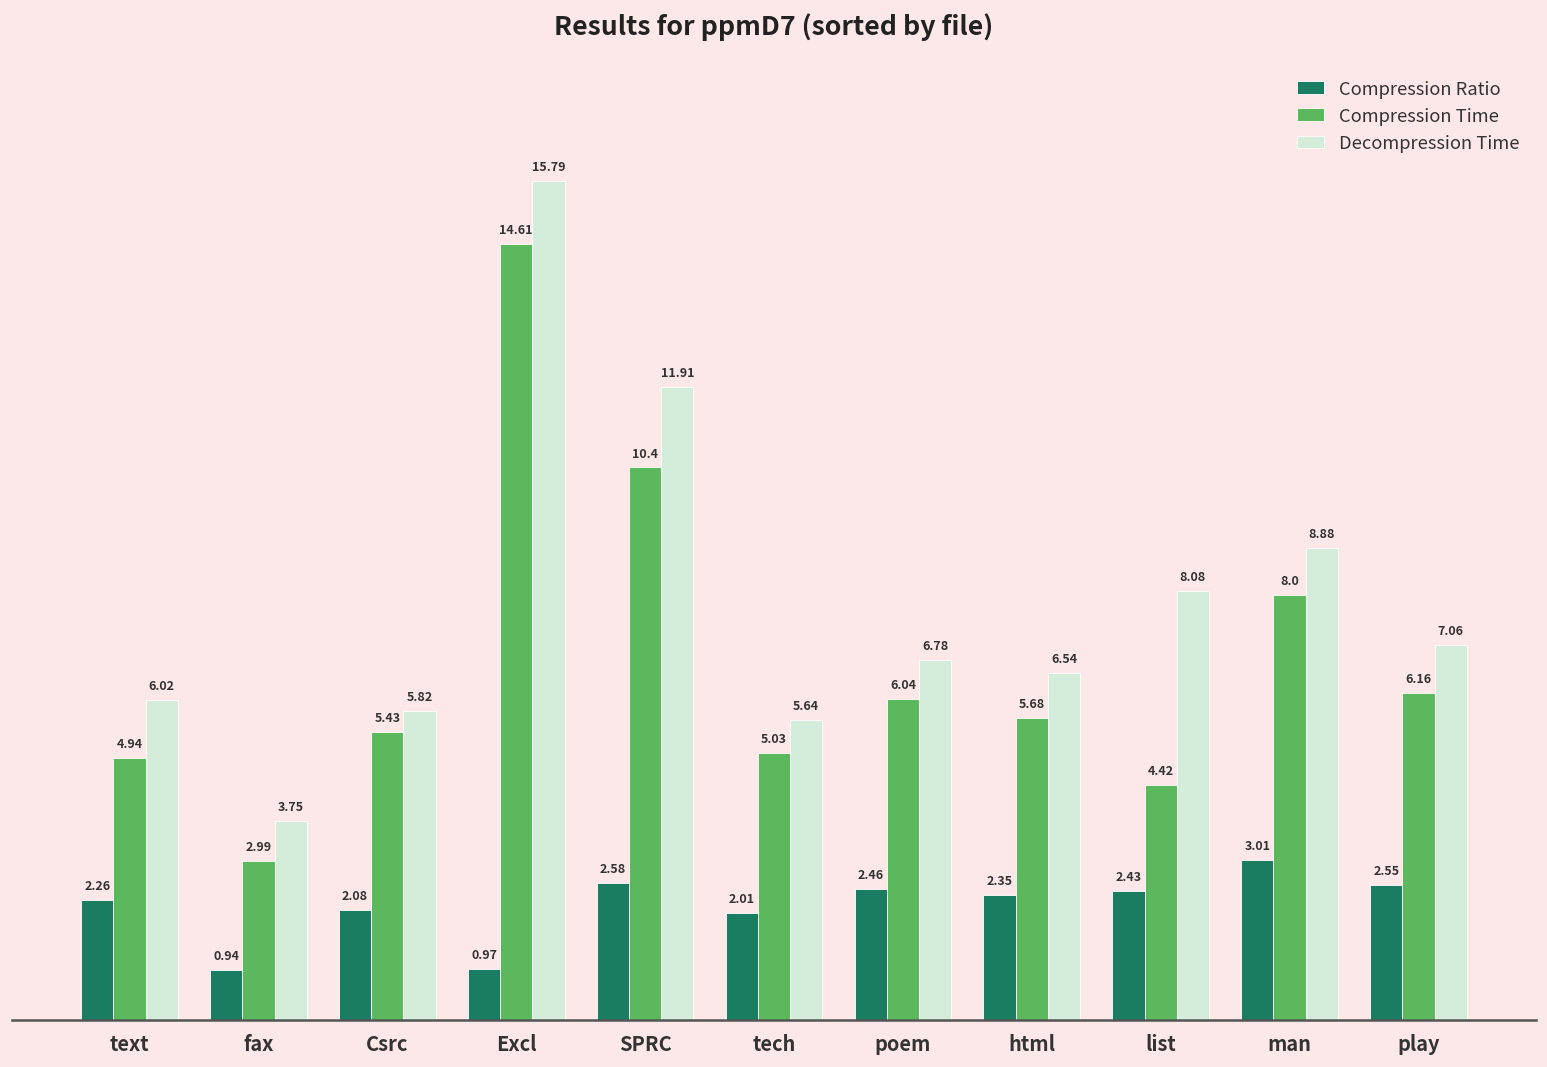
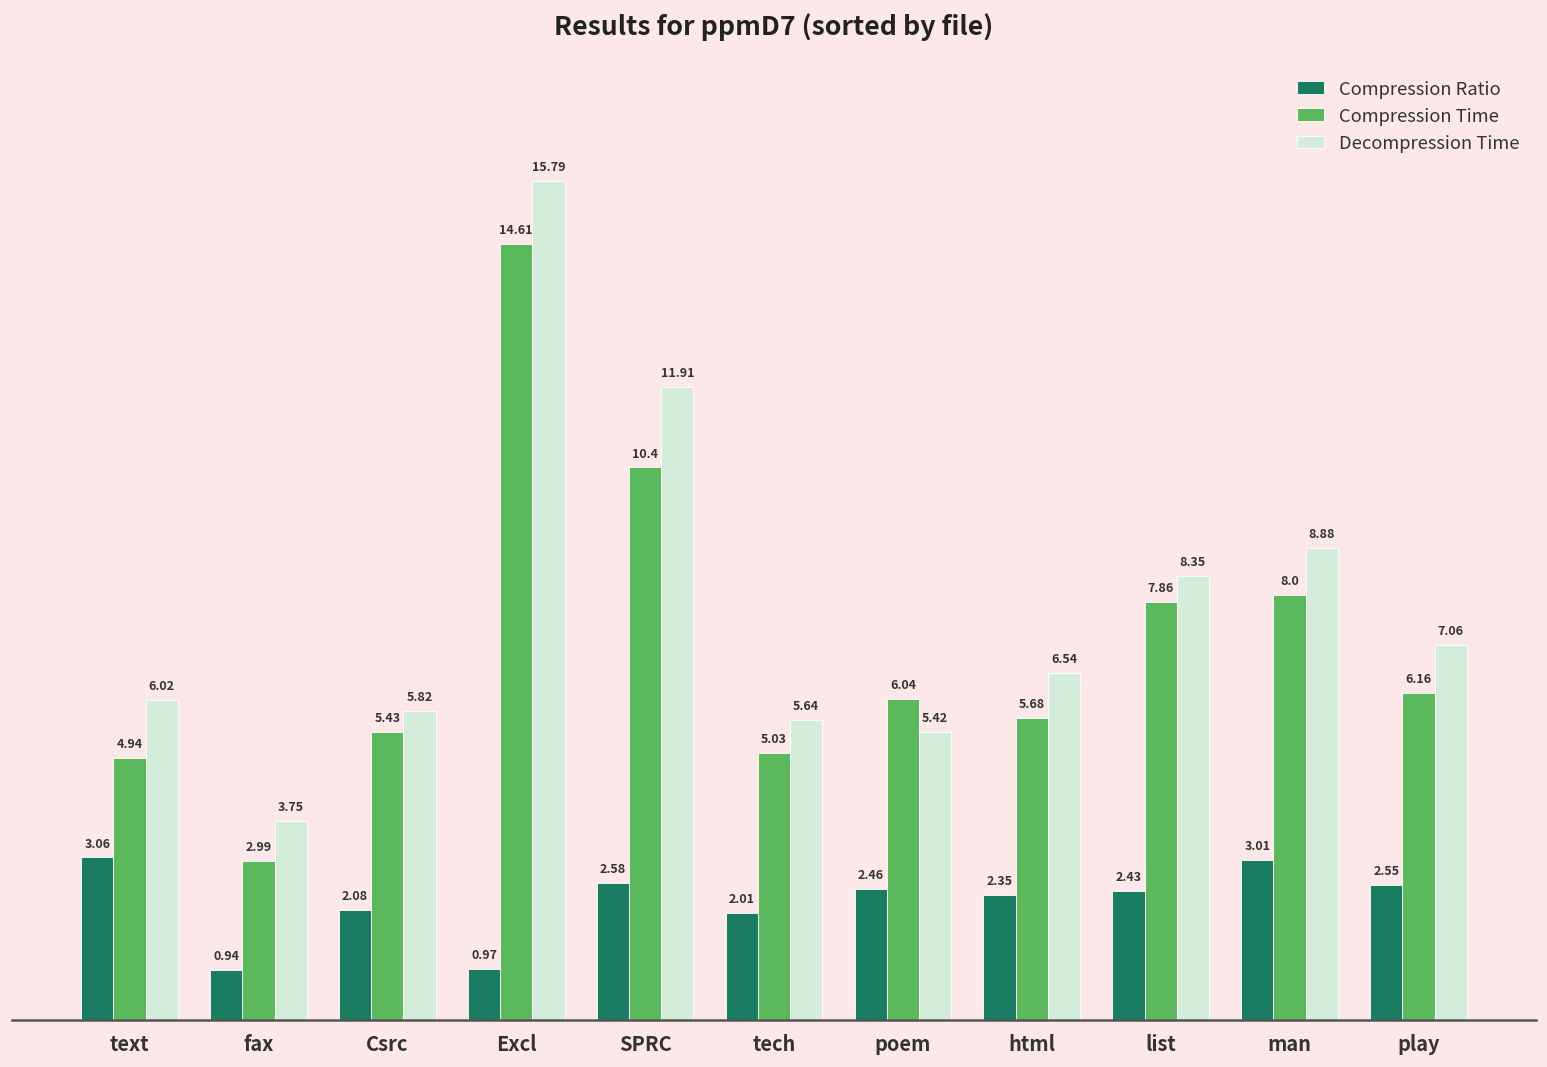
Compression Ratio, text: 2.26 -> 3.06
Decompression Time, poem: 6.78 -> 5.42
Compression Time, list: 4.42 -> 7.86
Decompression Time, list: 8.08 -> 8.35
